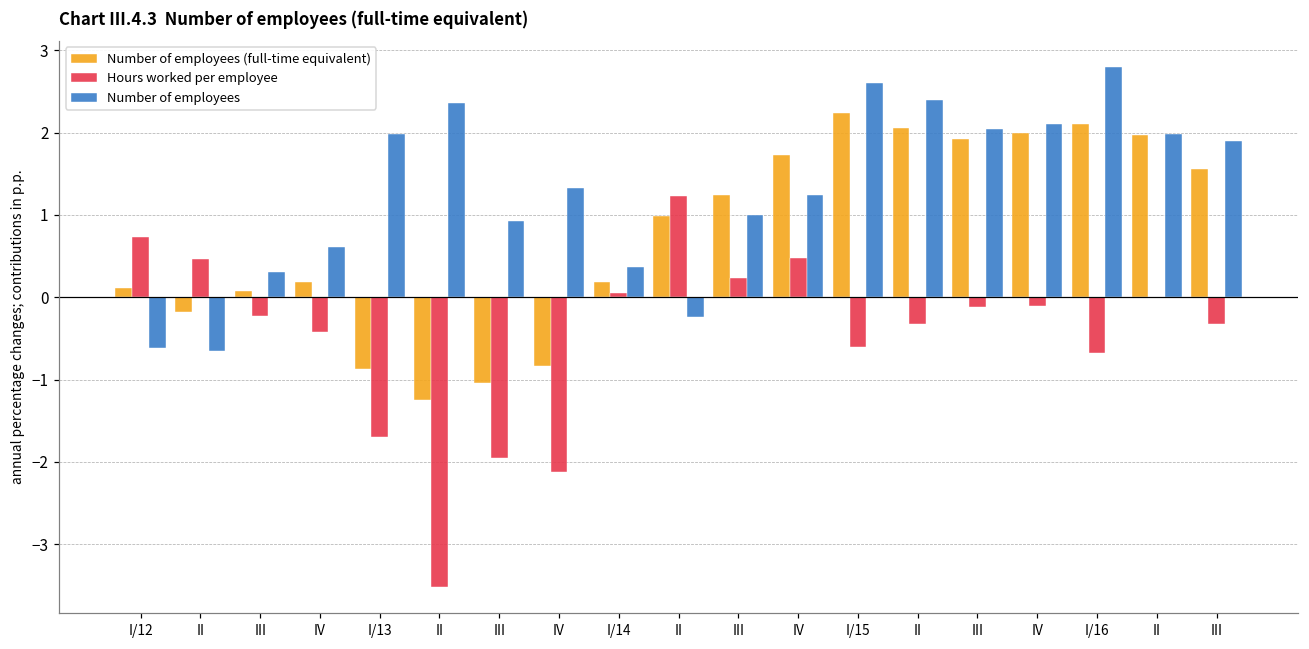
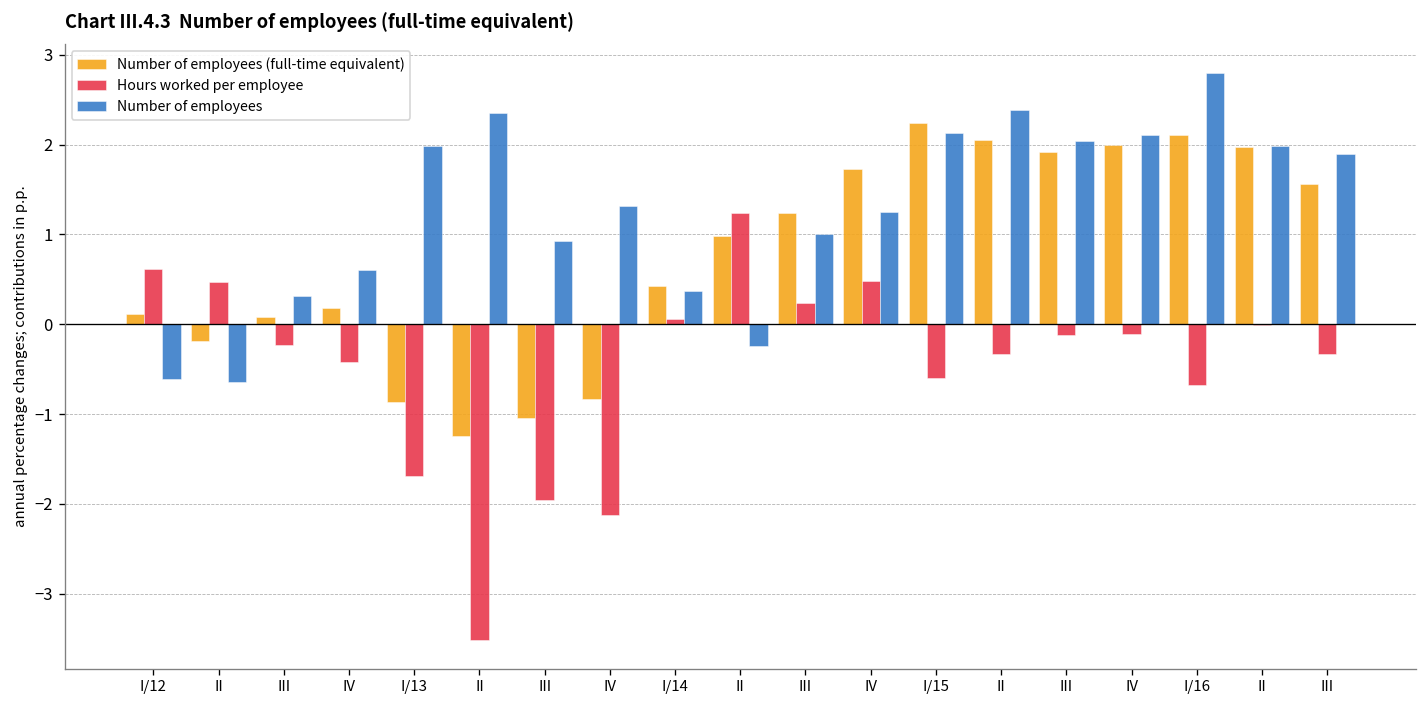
Hours worked per employee, I/12: 0.7 -> 0.6
Number of employees (full-time equivalent), I/14: 0.2 -> 0.4
Number of employees, I/15: 2.6 -> 2.1
